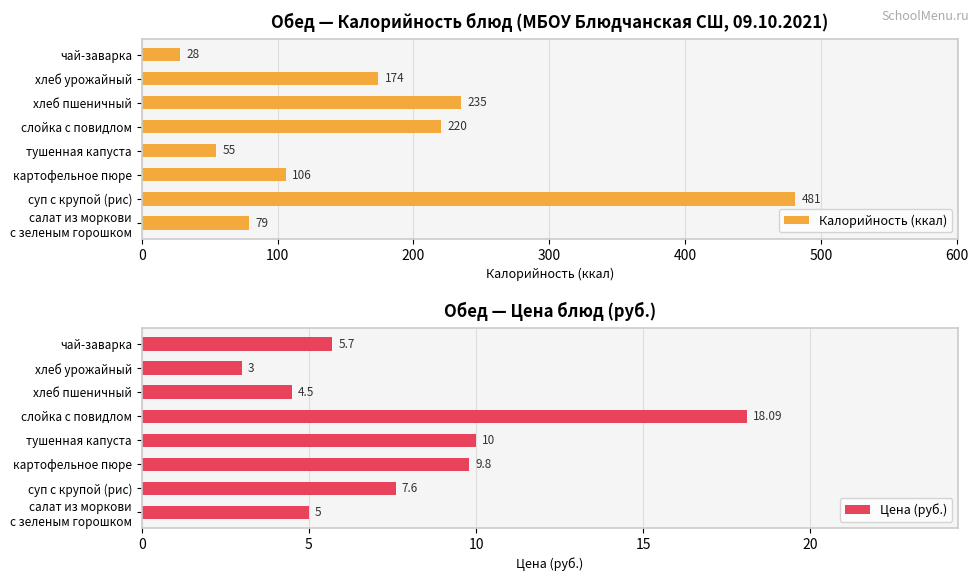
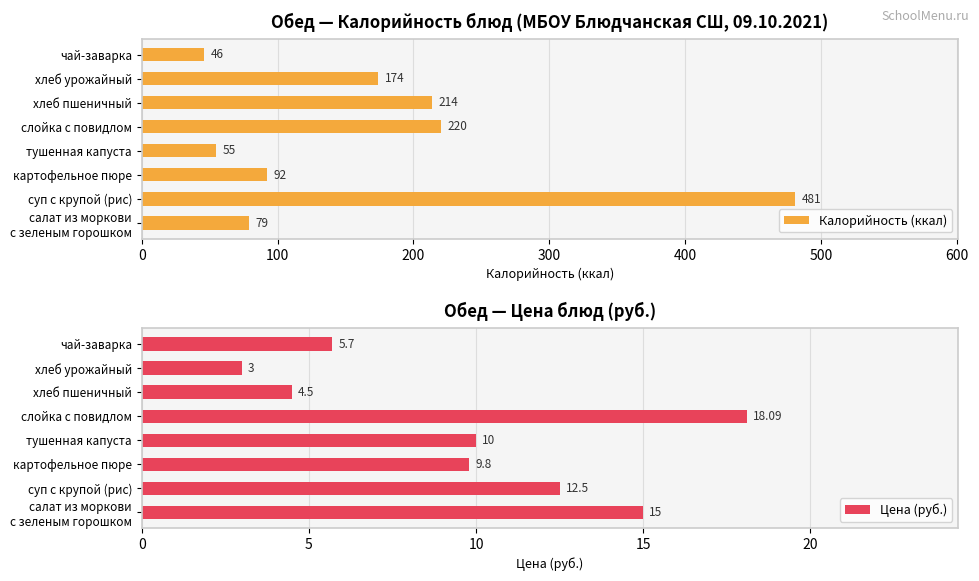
Обед — Калорийность блюд (МБОУ Блюдчанская СШ, 09.10.2021), чай-заварка: 28 -> 46
Обед — Калорийность блюд (МБОУ Блюдчанская СШ, 09.10.2021), хлеб пшеничный: 235 -> 214
Обед — Калорийность блюд (МБОУ Блюдчанская СШ, 09.10.2021), картофельное пюре: 106 -> 92
Обед — Цена блюд (руб.), суп с крупой (рис): 7.6 -> 12.5
Обед — Цена блюд (руб.), салат из моркови с зеленым горошком: 5 -> 15
